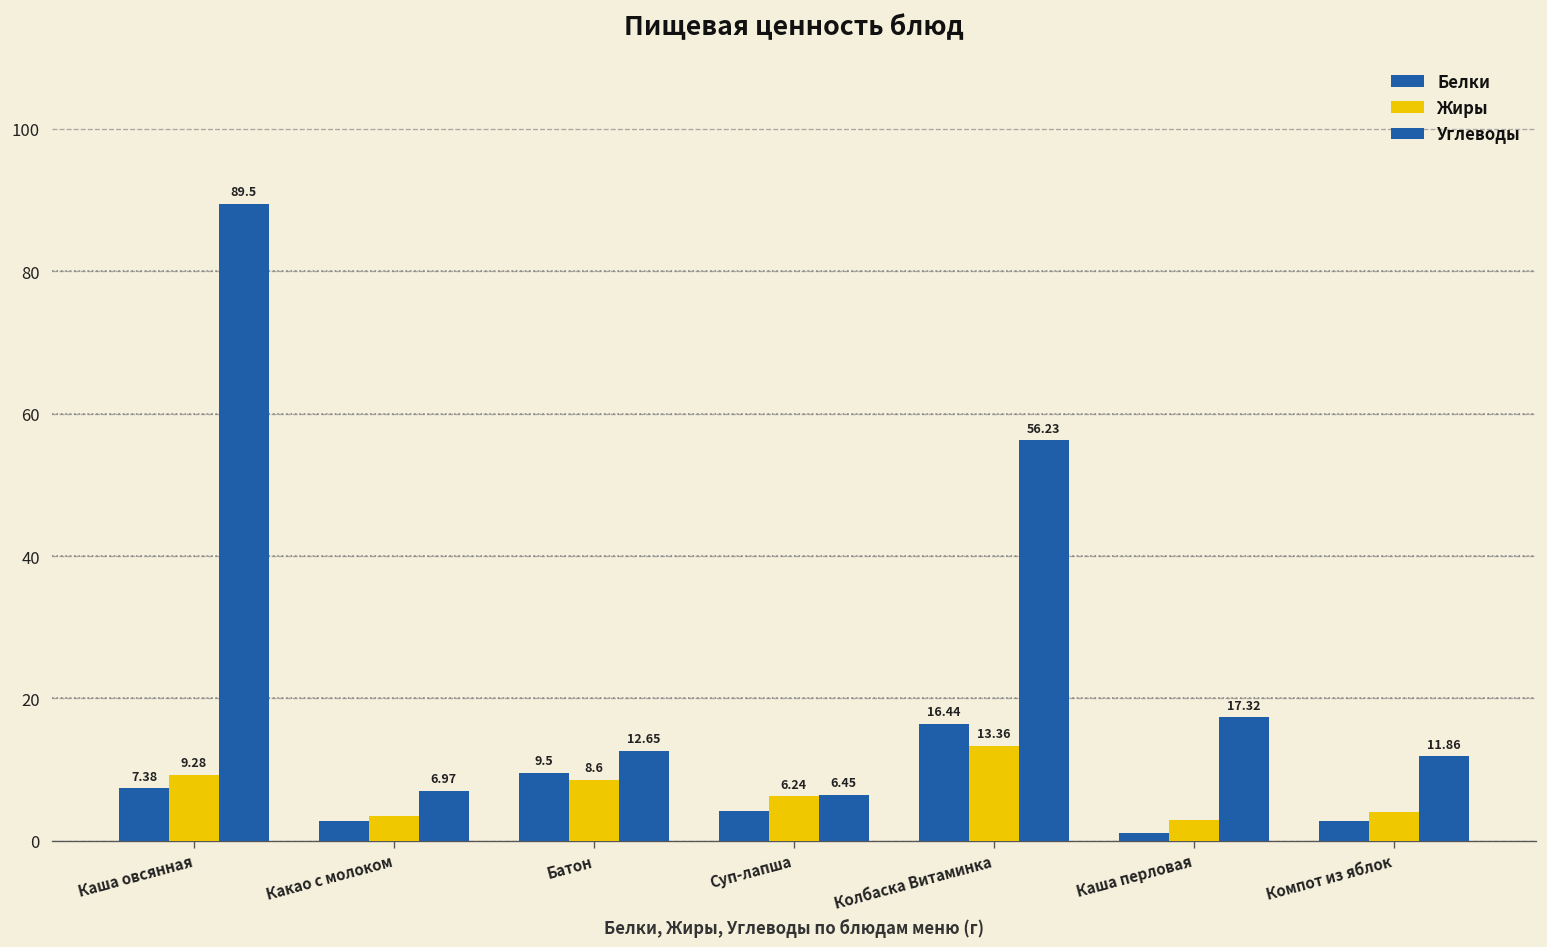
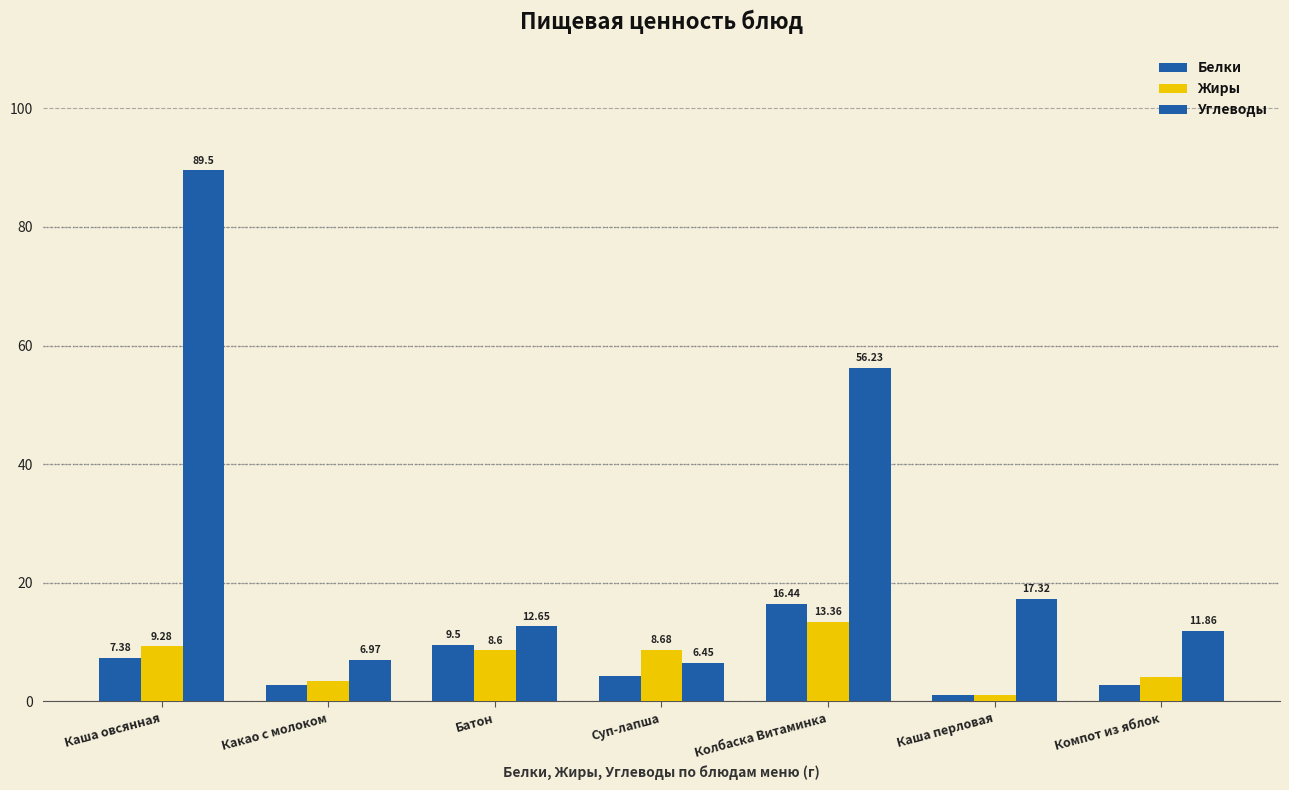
Жиры, Суп-лапша: 6.24 -> 8.68
Жиры, Каша перловая: 3 -> 1
